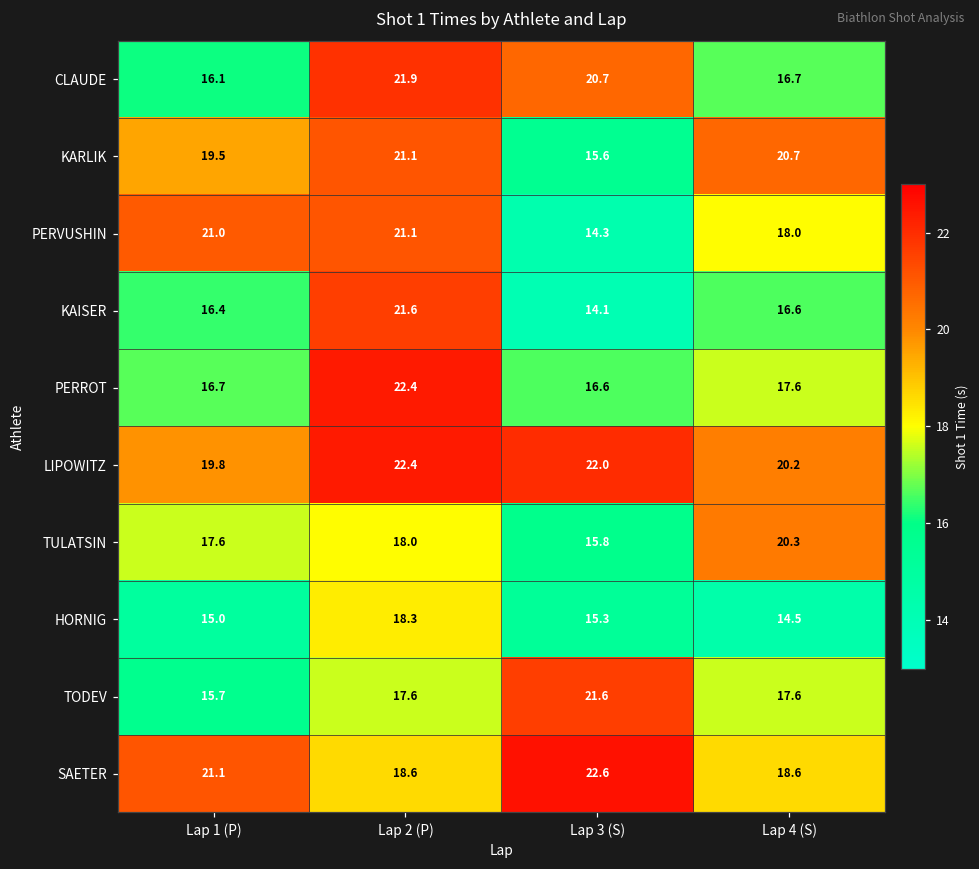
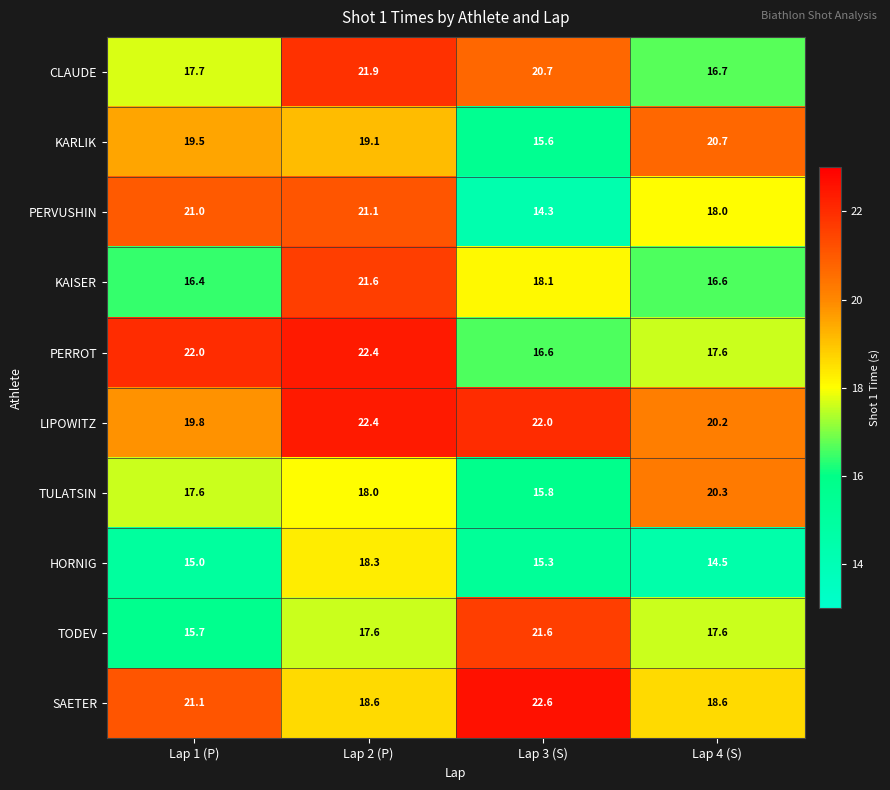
CLAUDE, Lap 1 (P): 16.1 -> 17.7
KARLIK, Lap 2 (P): 21.1 -> 19.1
KAISER, Lap 3 (S): 14.1 -> 18.1
PERROT, Lap 1 (P): 16.7 -> 22.0
